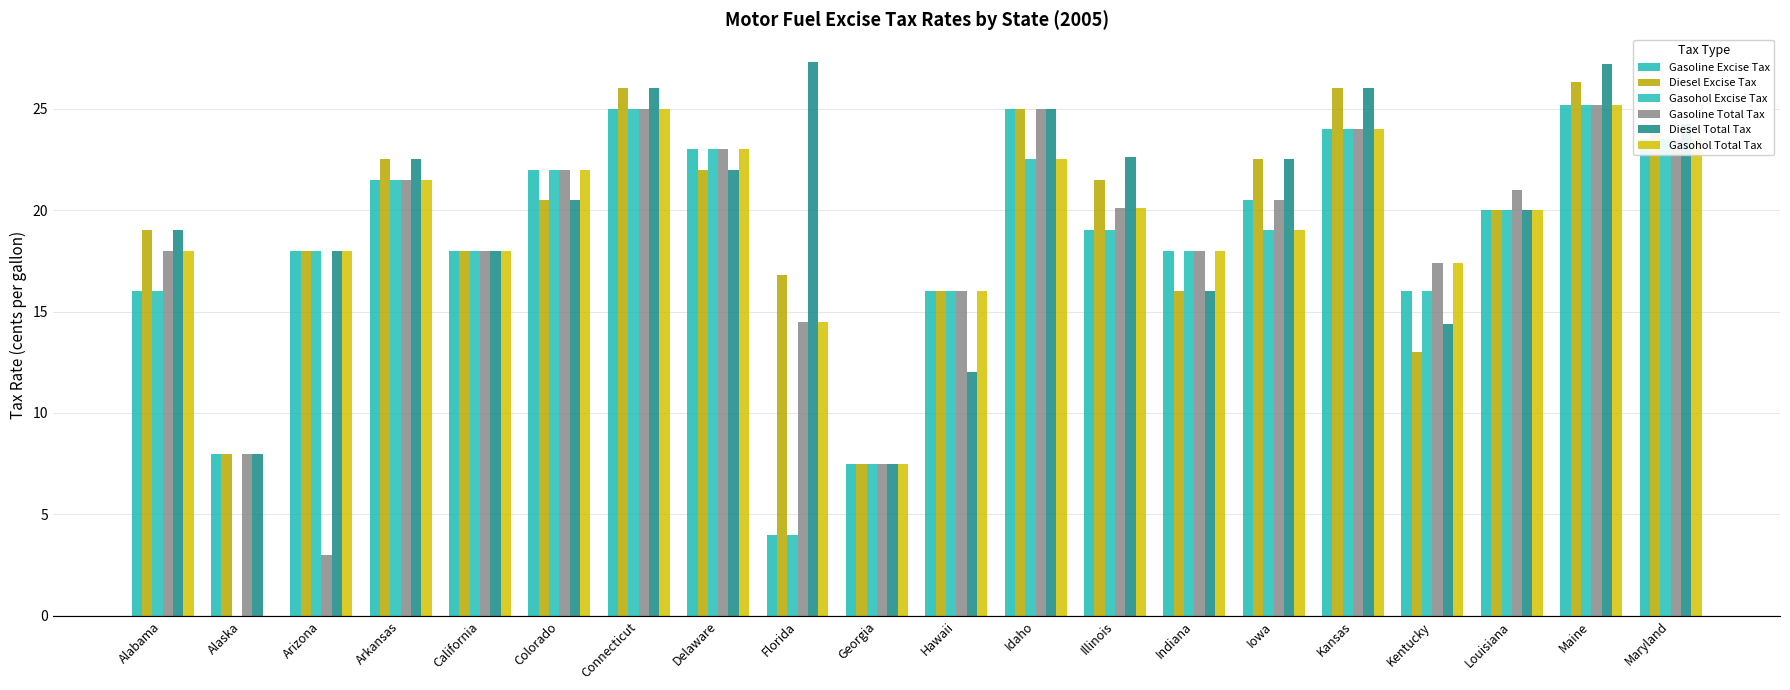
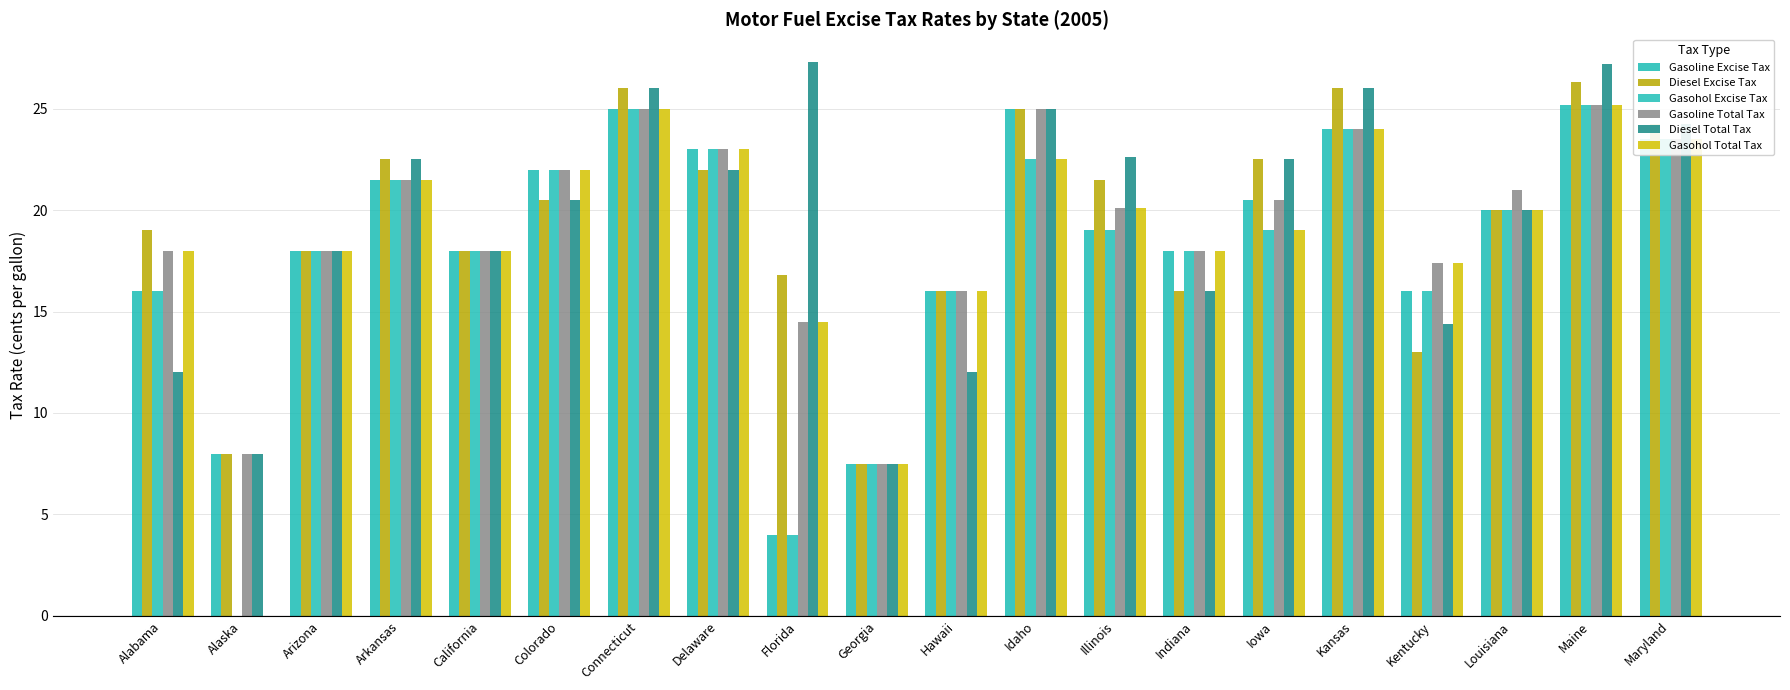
Diesel Total Tax, Alabama: 19 -> 12
Gasoline Total Tax, Arizona: 3 -> 18
